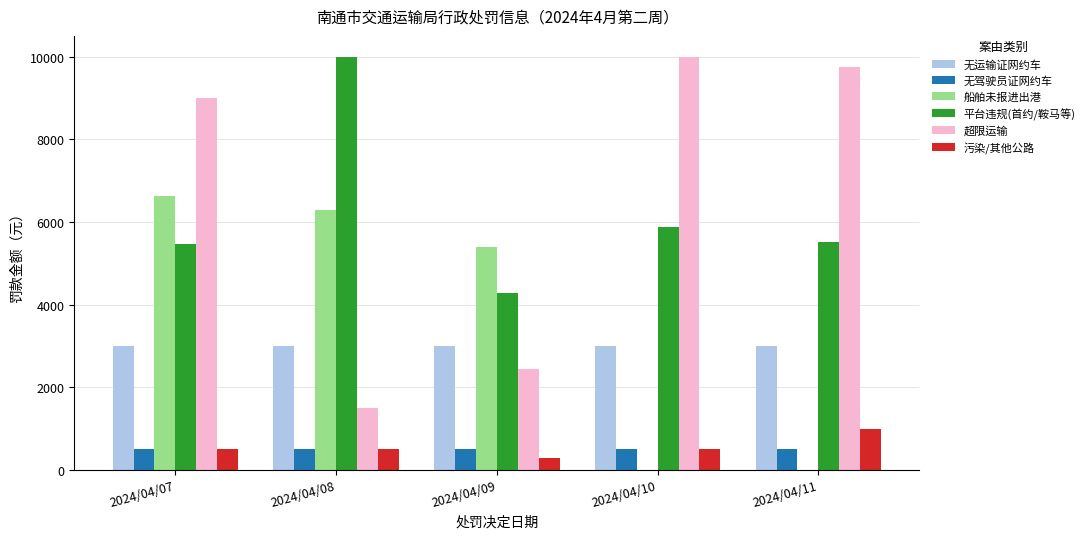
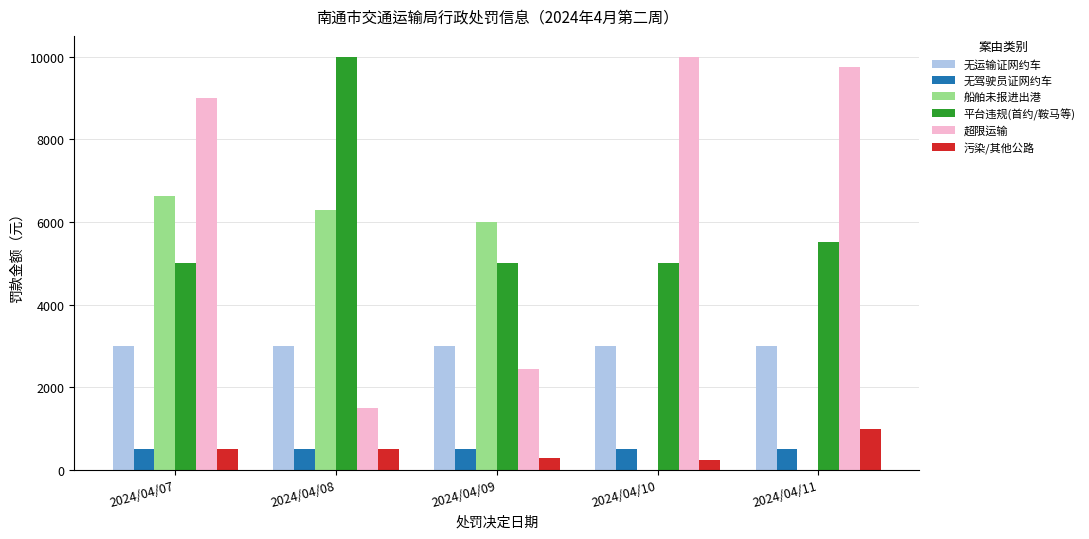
平台违规(首约/鞍马等), 2024/04/07: 5500 -> 5000
船舶未报进出港, 2024/04/09: 5400 -> 6000
平台违规(首约/鞍马等), 2024/04/09: 4300 -> 5000
平台违规(首约/鞍马等), 2024/04/10: 5900 -> 5000
污染/其他公路, 2024/04/10: 500 -> 300
